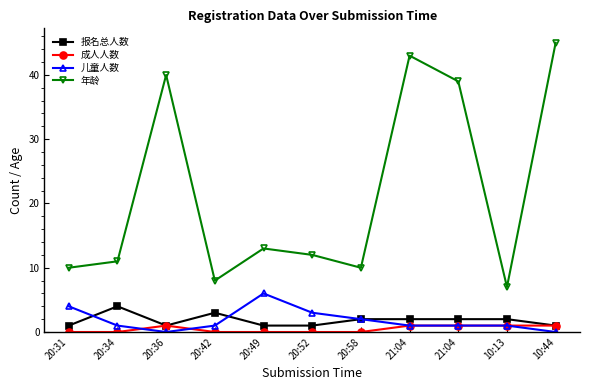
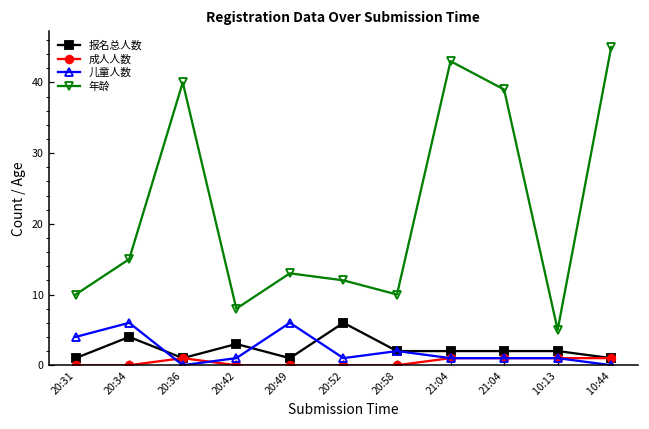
儿童人数, 20:34: 1 -> 6
年龄, 20:34: 11 -> 15
报名总人数, 20:52: 1 -> 6
儿童人数, 20:52: 3 -> 1
年龄, 10:13: 7 -> 5
